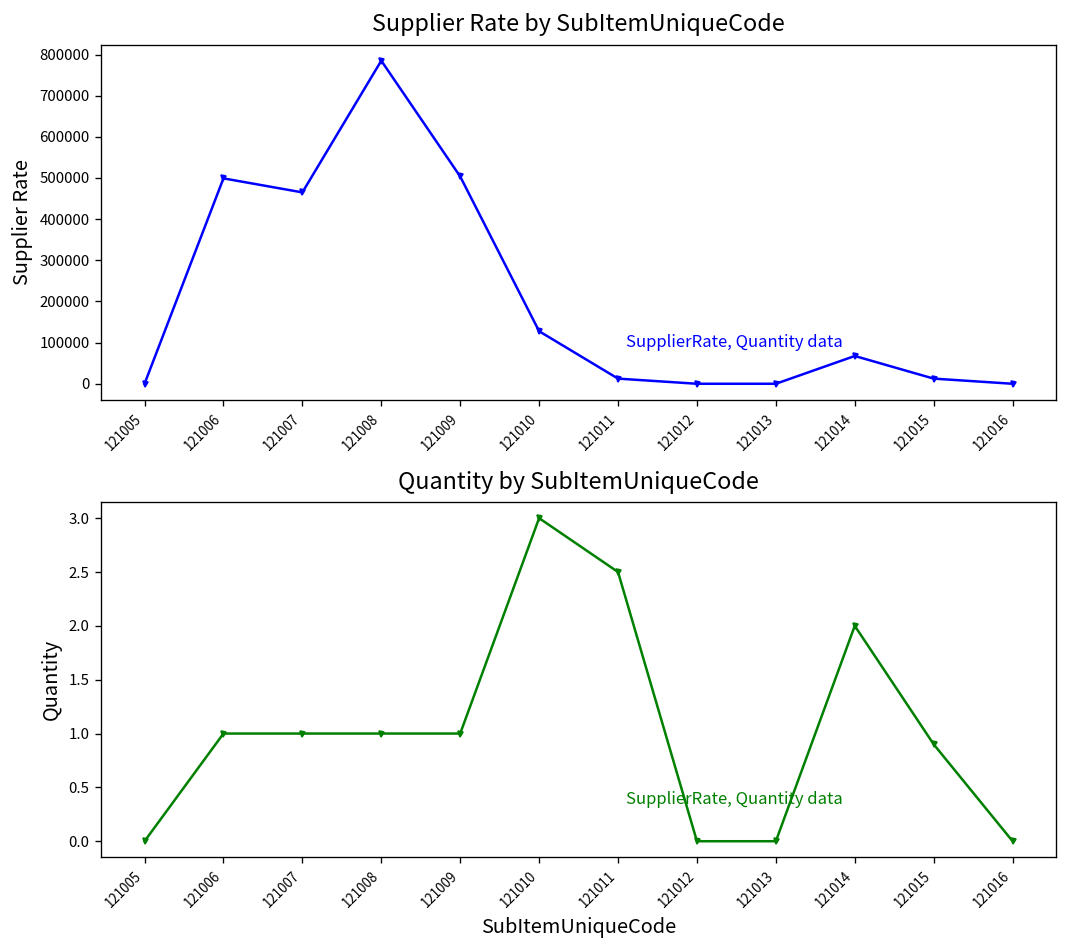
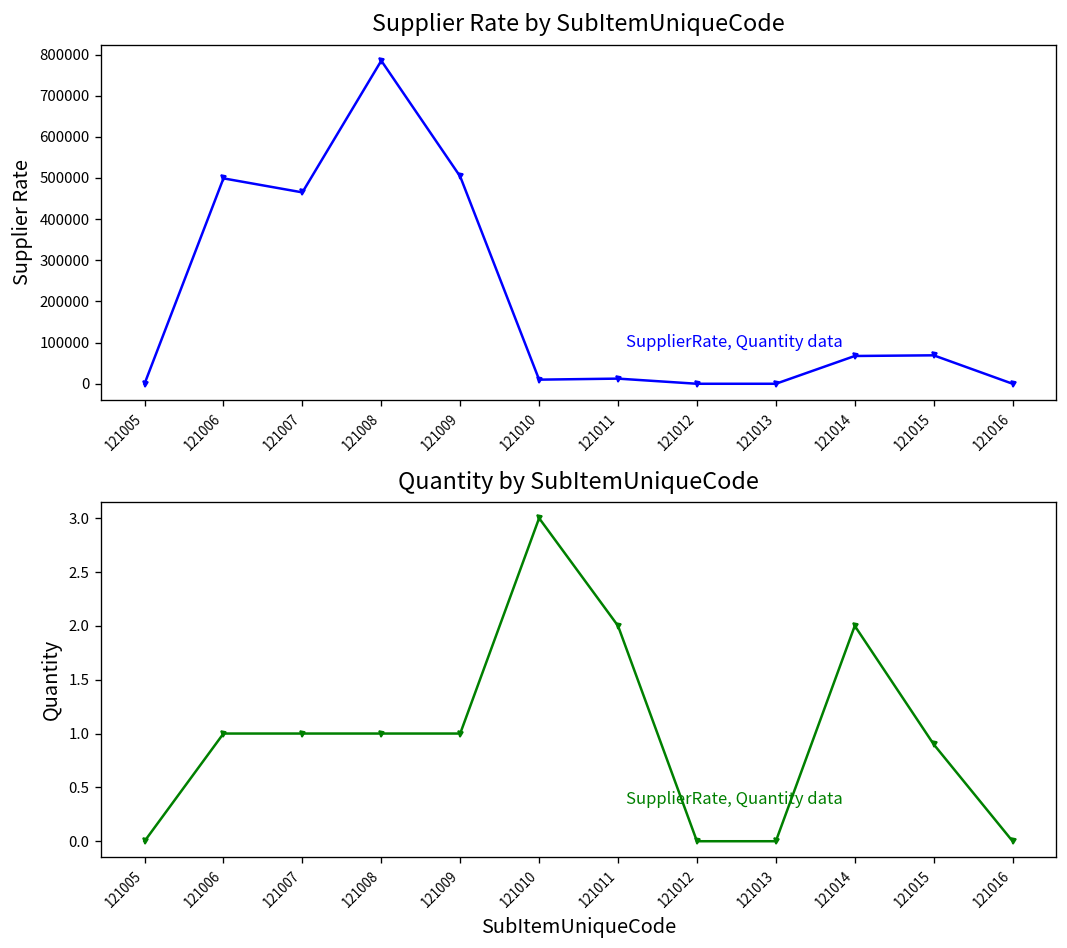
Supplier Rate by SubItemUniqueCode, 121010: 130000 -> 10000
Supplier Rate by SubItemUniqueCode, 121015: 10000 -> 70000
Quantity by SubItemUniqueCode, 121011: 2.5 -> 2.0
